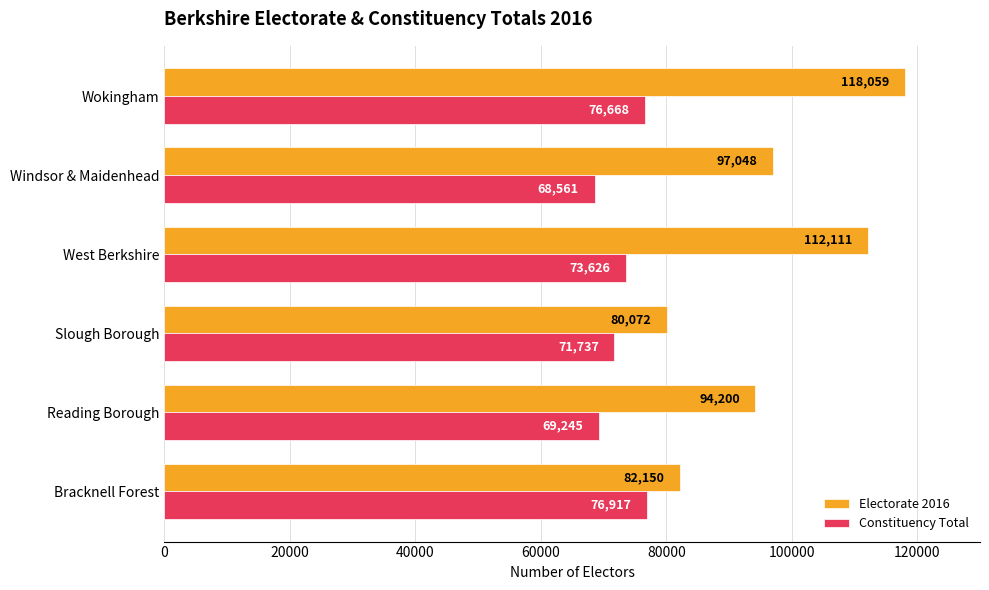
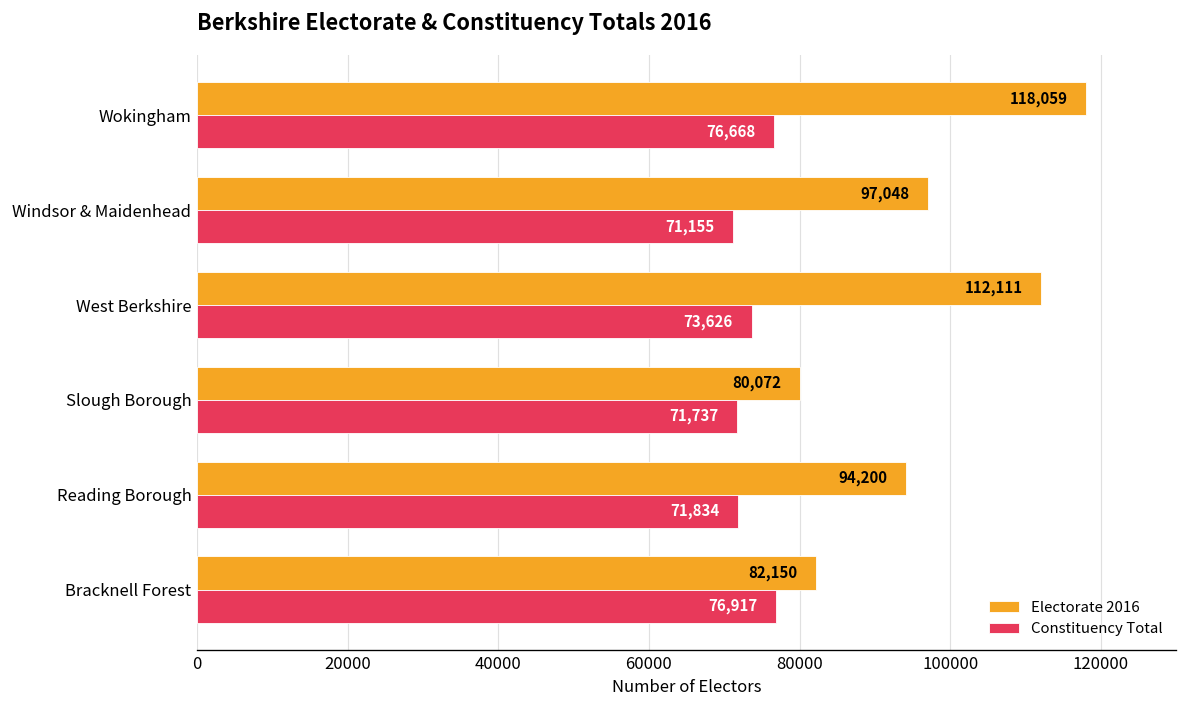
Constituency Total, Windsor & Maidenhead: 68,561 -> 71,155
Constituency Total, Reading Borough: 69,245 -> 71,834
